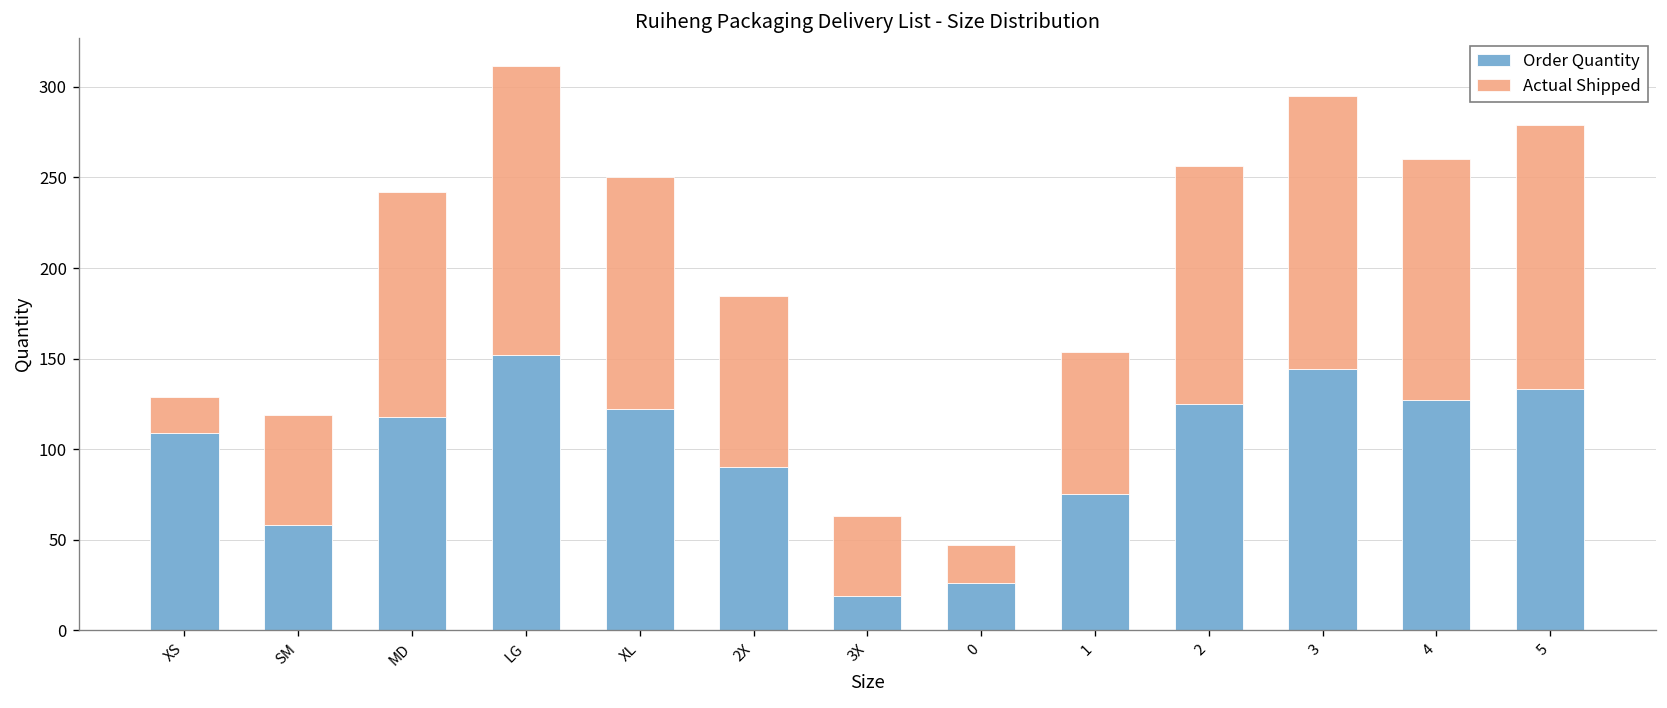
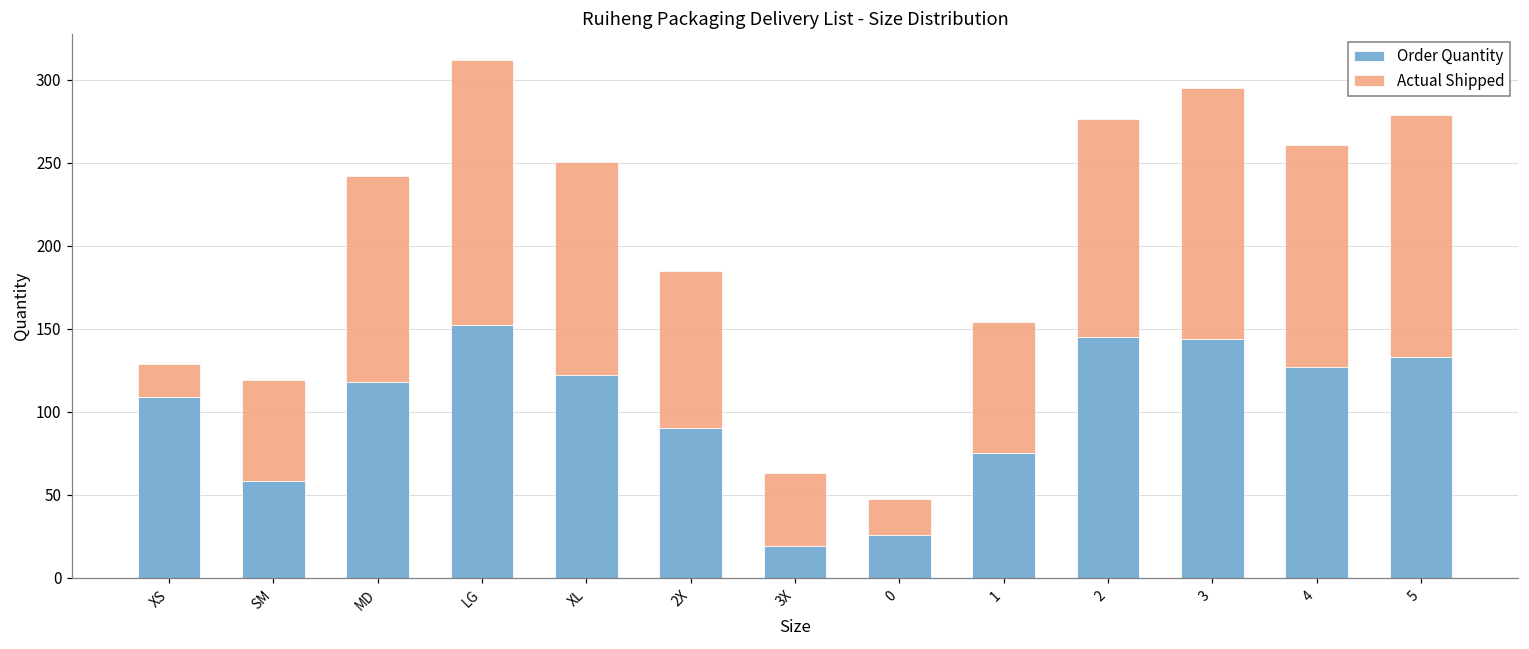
Order Quantity, 2: 125 -> 145
